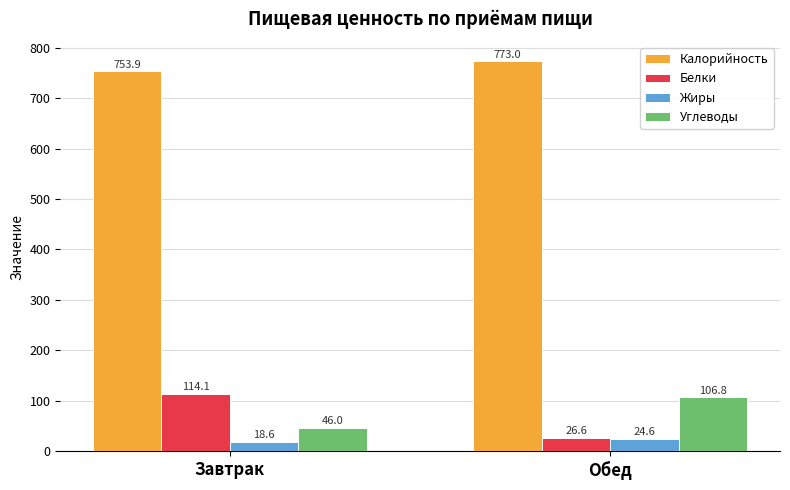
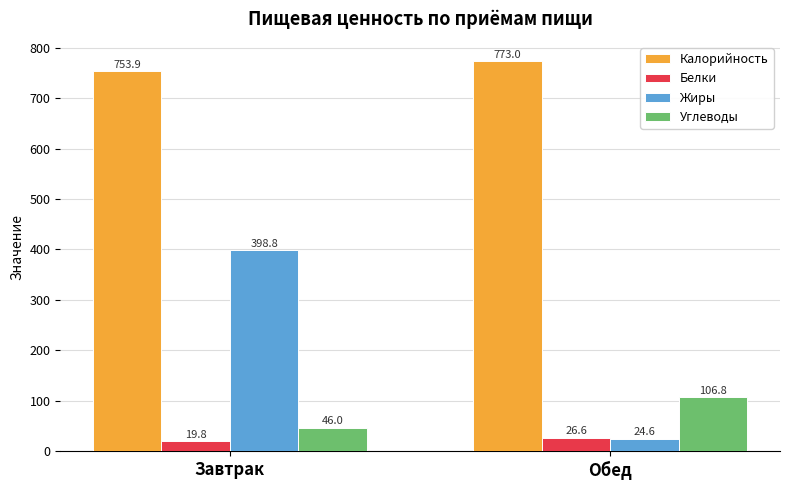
Белки, Завтрак: 114.1 -> 19.8
Жиры, Завтрак: 18.6 -> 398.8
